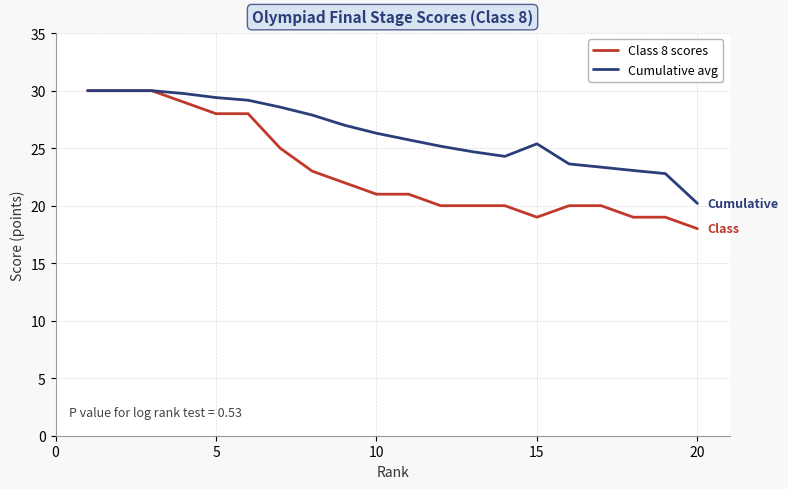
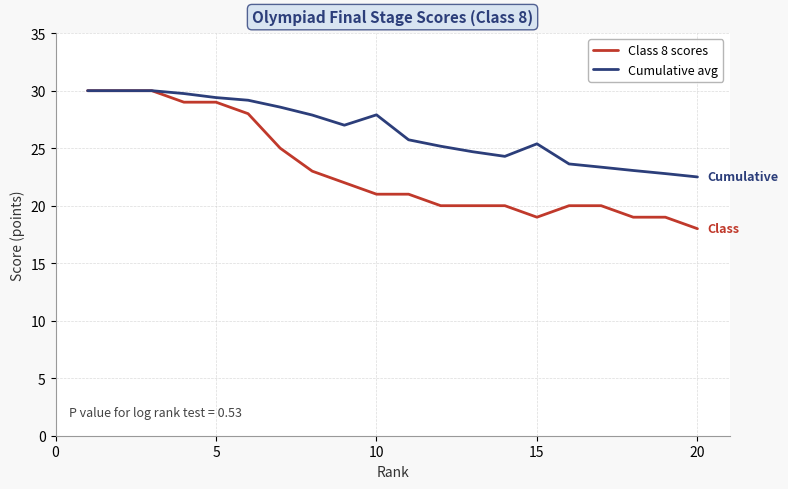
Class 8 scores, 5: 28 -> 29
Cumulative avg, 10: 26.3 -> 27.9
Cumulative avg, 20: 20.2 -> 22.5
